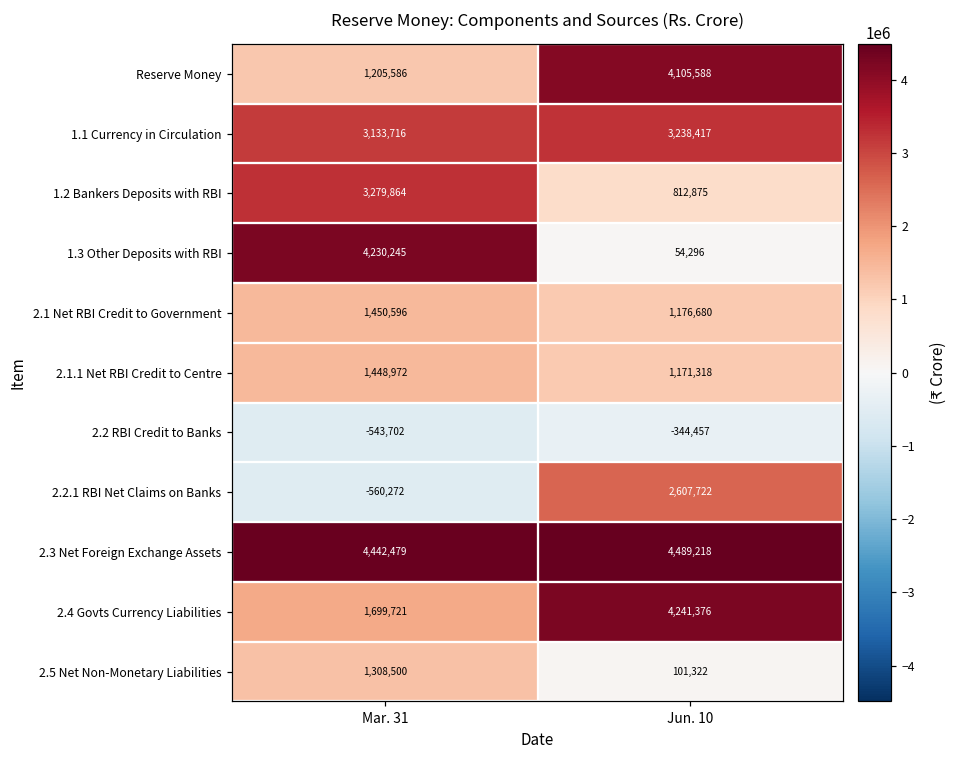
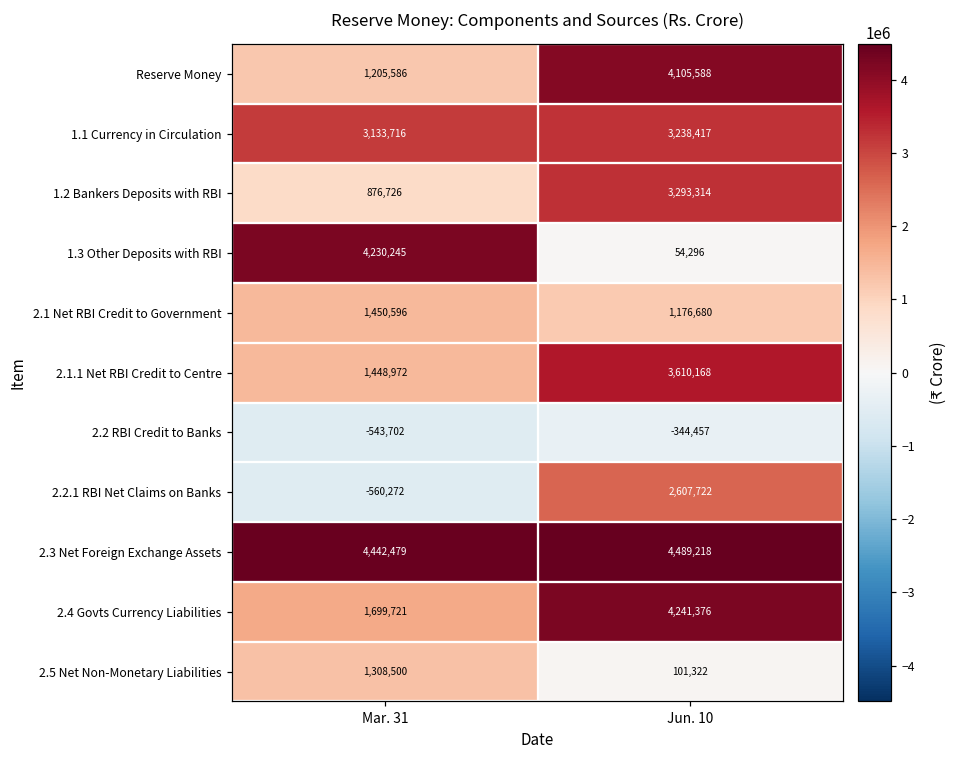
1.2 Bankers Deposits with RBI, Mar. 31: 3,279,864 -> 876,726
1.2 Bankers Deposits with RBI, Jun. 10: 812,875 -> 3,293,314
2.1.1 Net RBI Credit to Centre, Jun. 10: 1,171,318 -> 3,610,168
